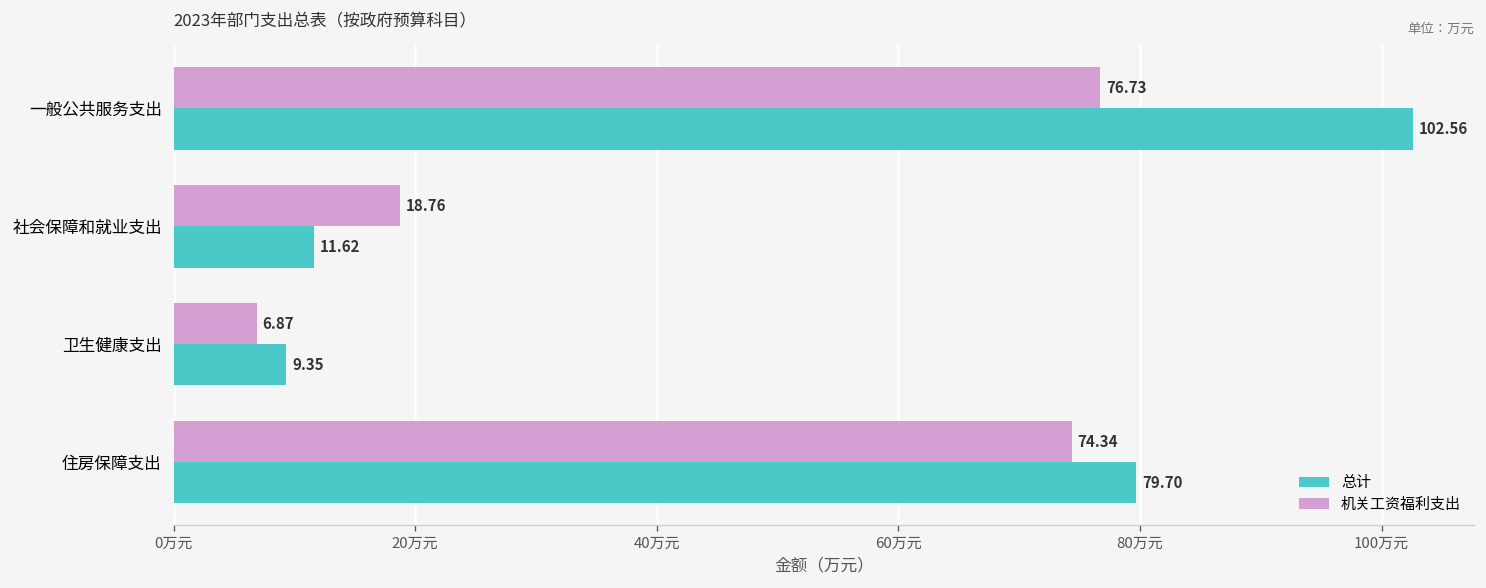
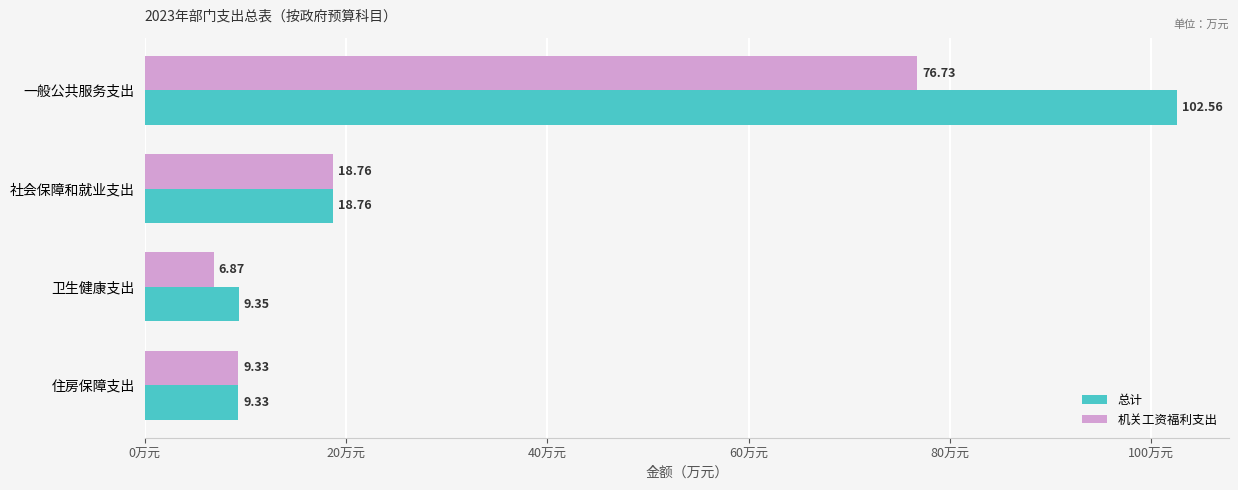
总计, 社会保障和就业支出: 11.62 -> 18.76
机关工资福利支出, 住房保障支出: 74.34 -> 9.33
总计, 住房保障支出: 79.70 -> 9.33
